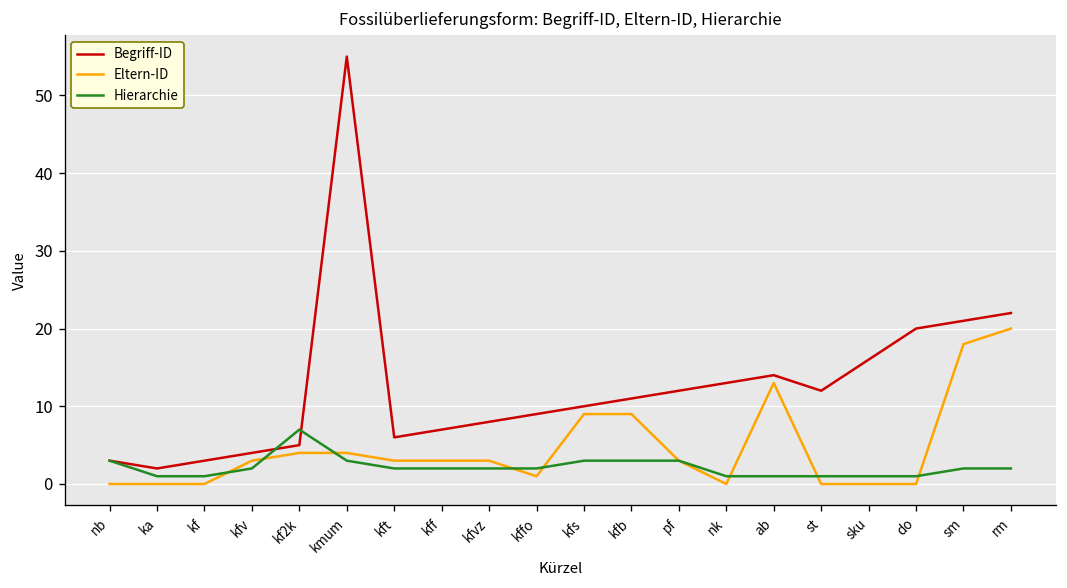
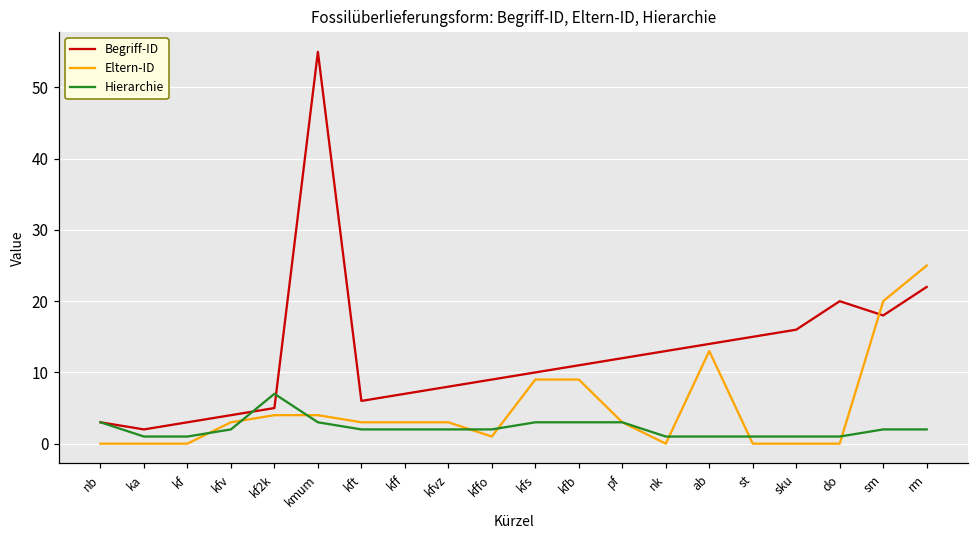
Begriff-ID, st: 12 -> 15
Begriff-ID, sm: 21 -> 18
Eltern-ID, sm: 18 -> 20
Eltern-ID, rm: 20 -> 25
